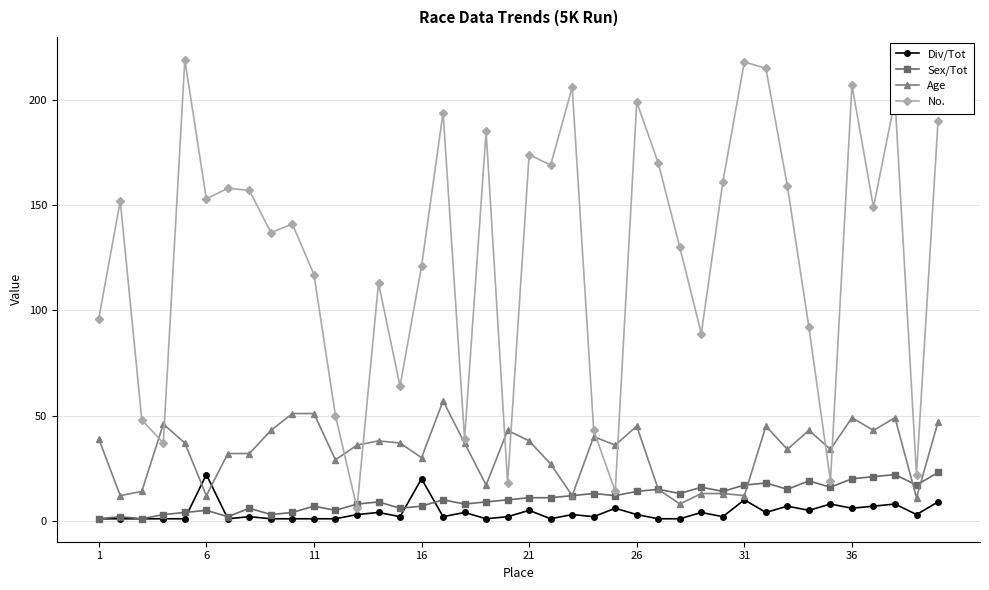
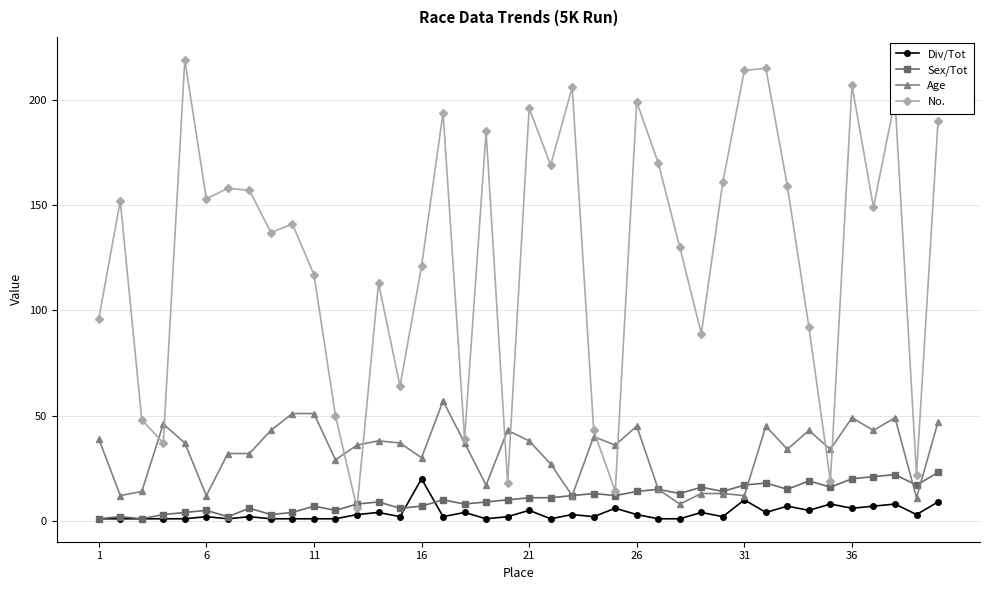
Div/Tot, 6: 22 -> 2
No., 21: 174 -> 196
No., 31: 218 -> 214
